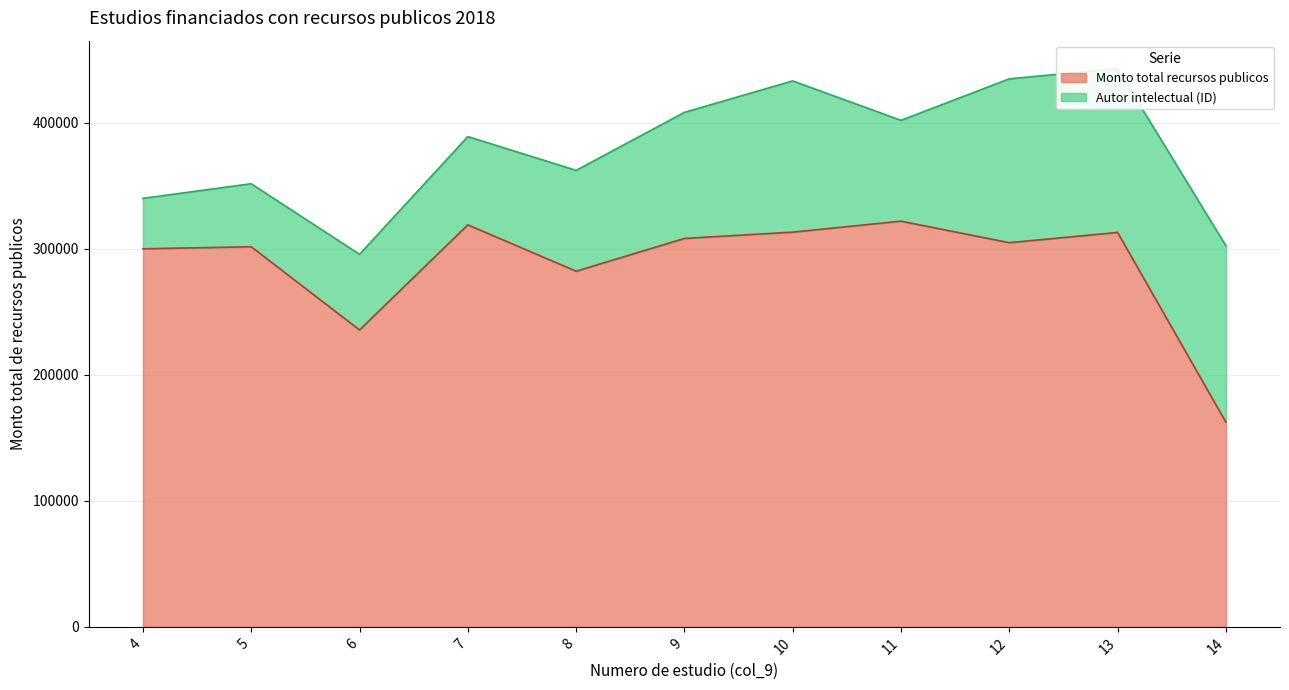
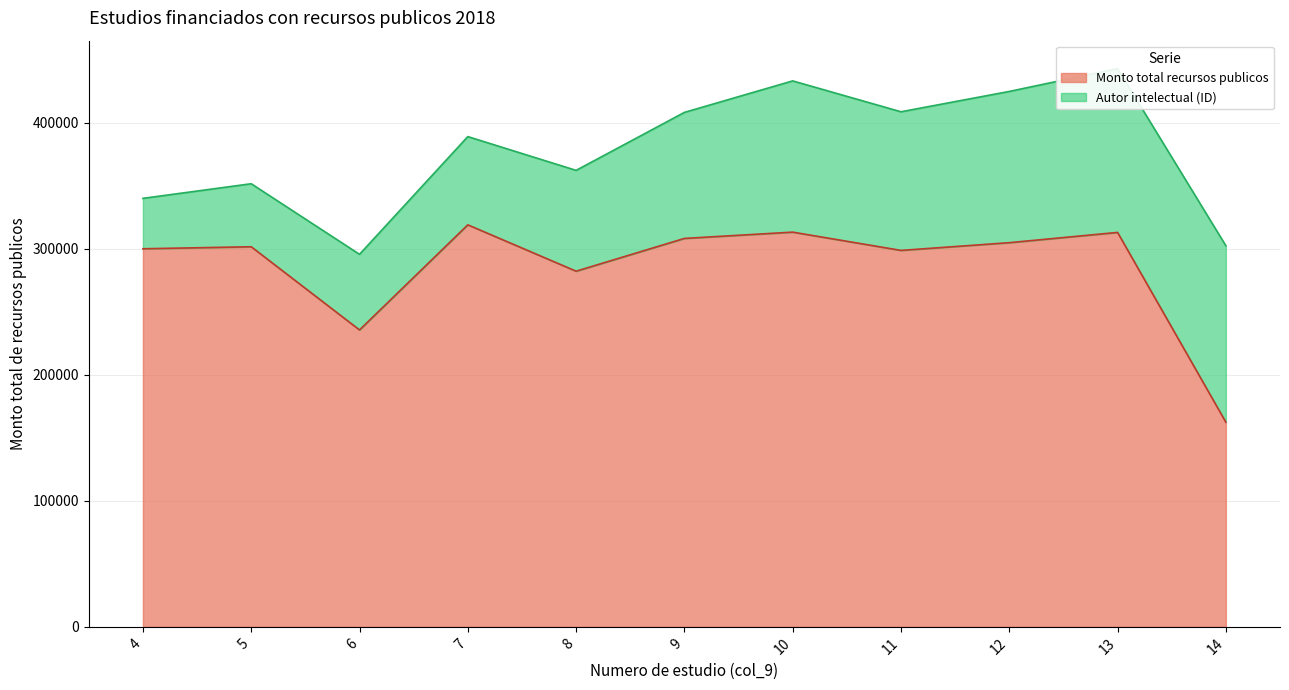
Monto total recursos publicos, 11: 322000 -> 299000
Autor intelectual (ID), 11: 80000 -> 110000
Autor intelectual (ID), 12: 130000 -> 120000
